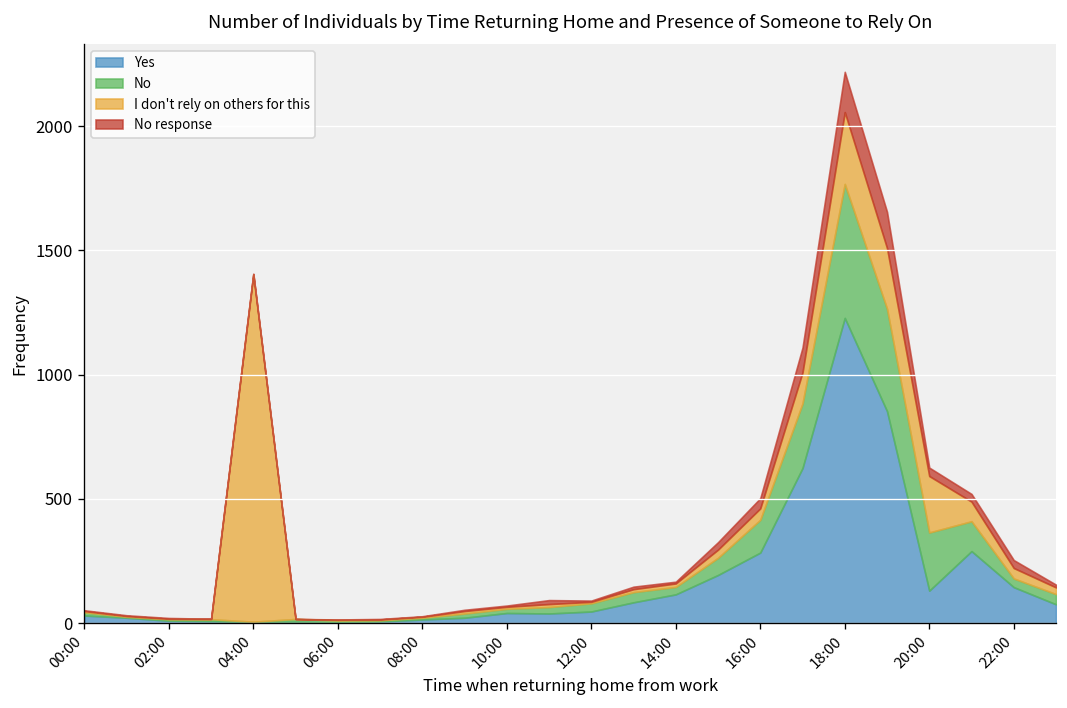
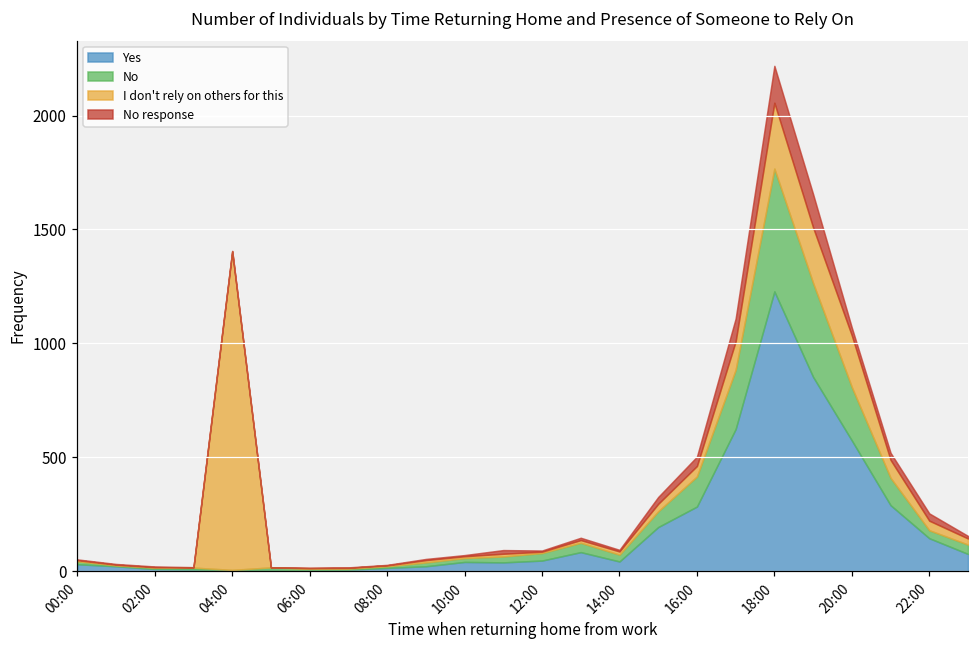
Yes, 14:00: 120 -> 40
Yes, 20:00: 130 -> 570
